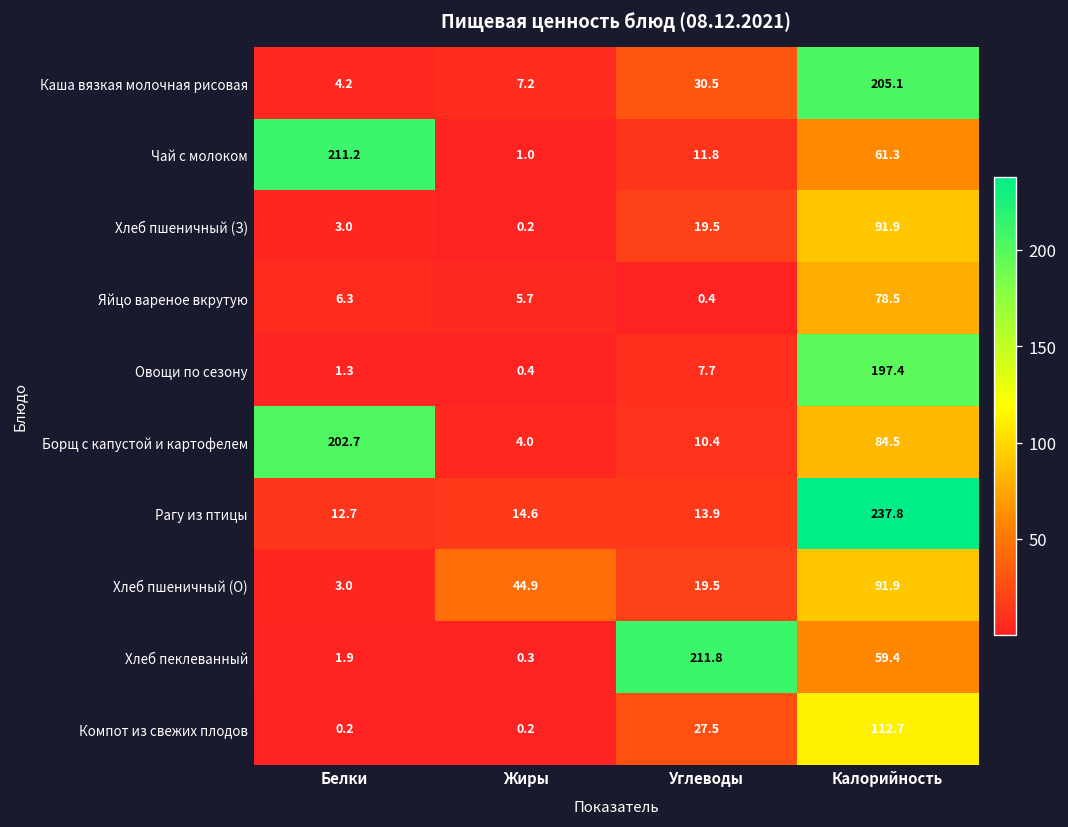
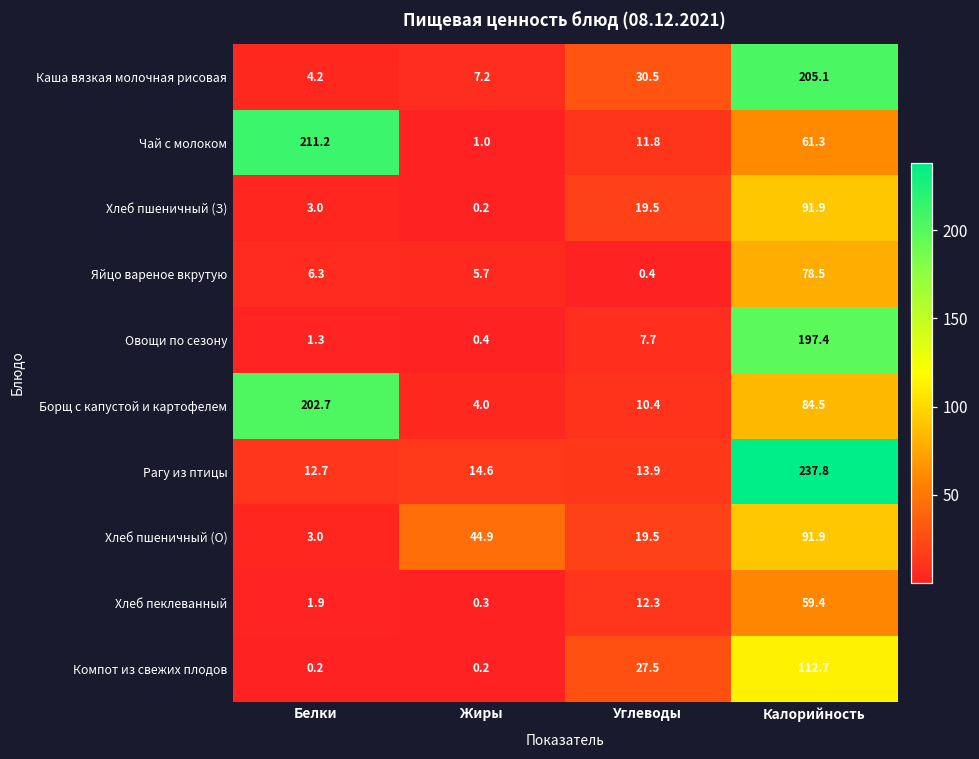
Хлеб пеклеванный, Углеводы: 211.8 -> 12.3
